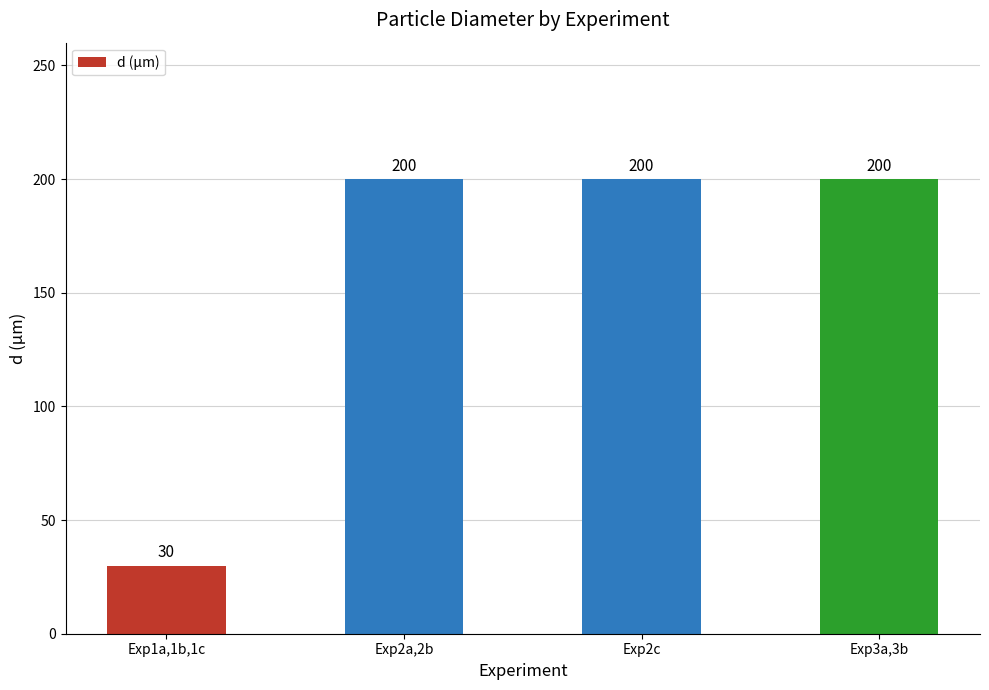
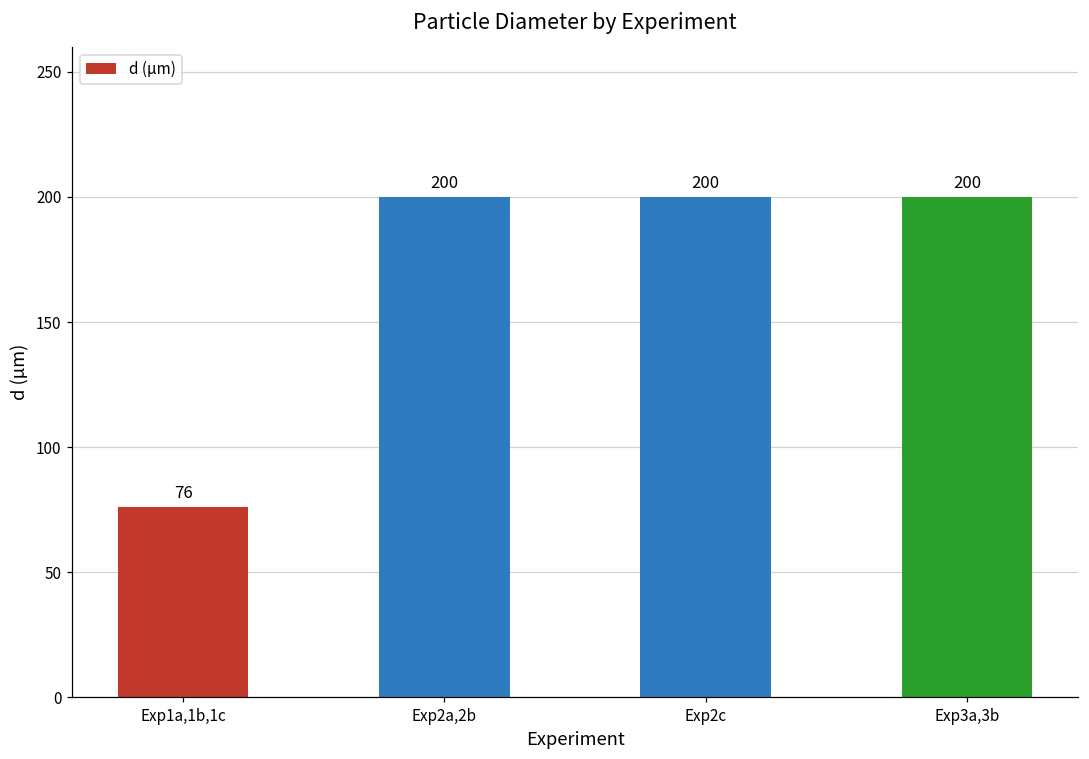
Exp1a,1b,1c: 30 -> 76
